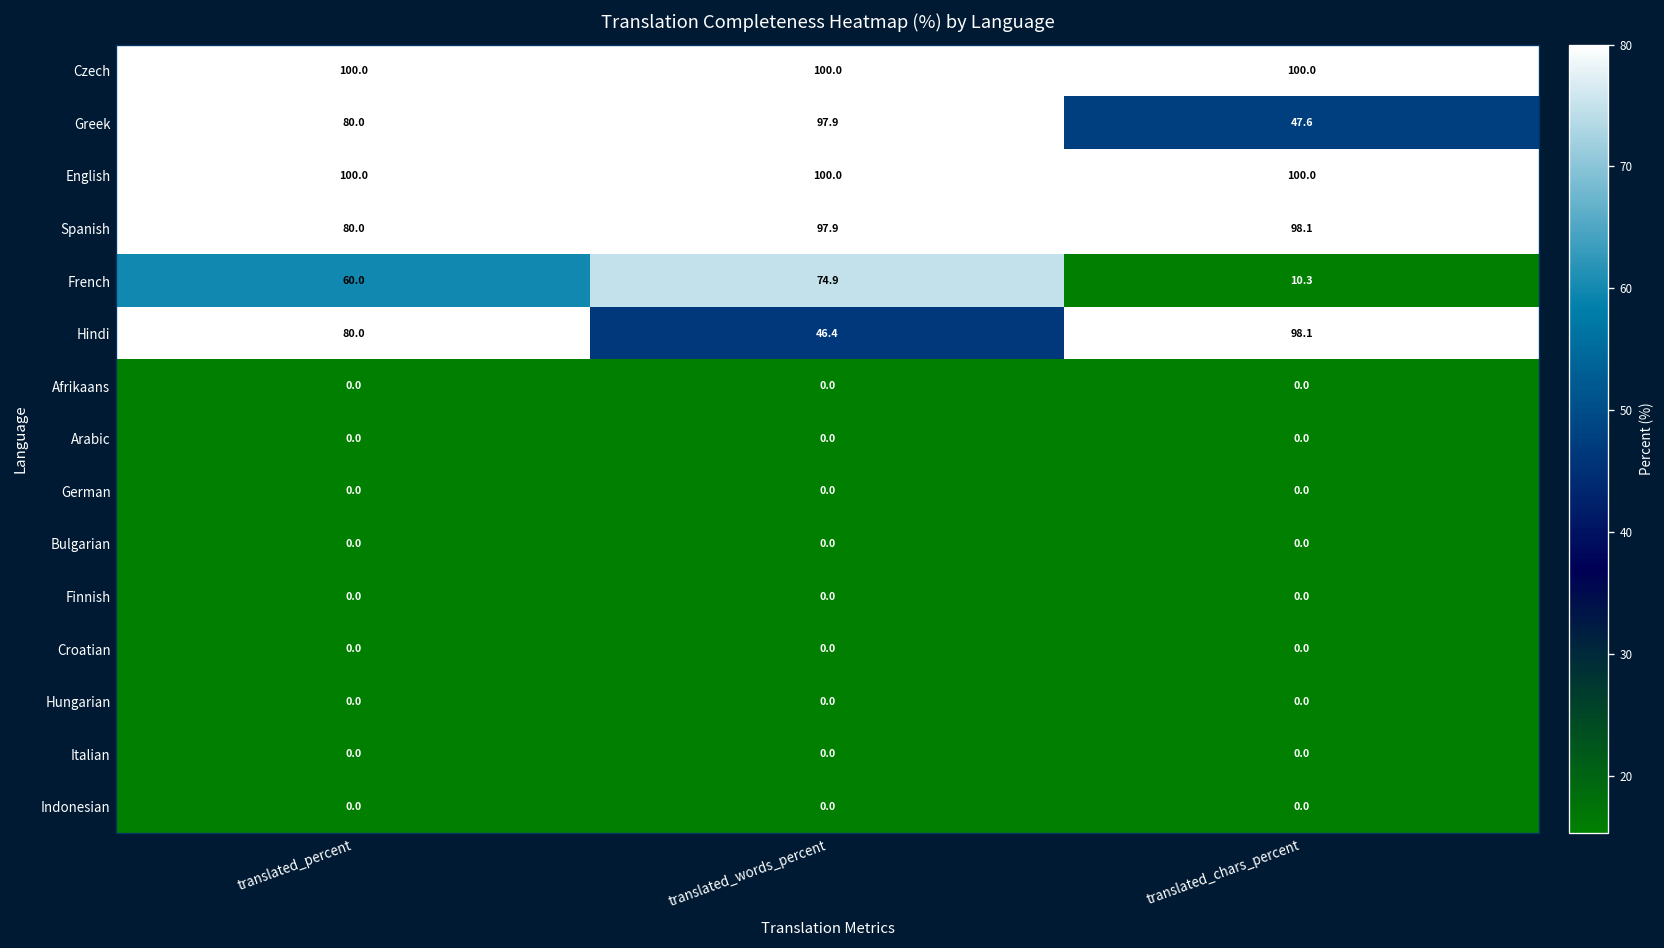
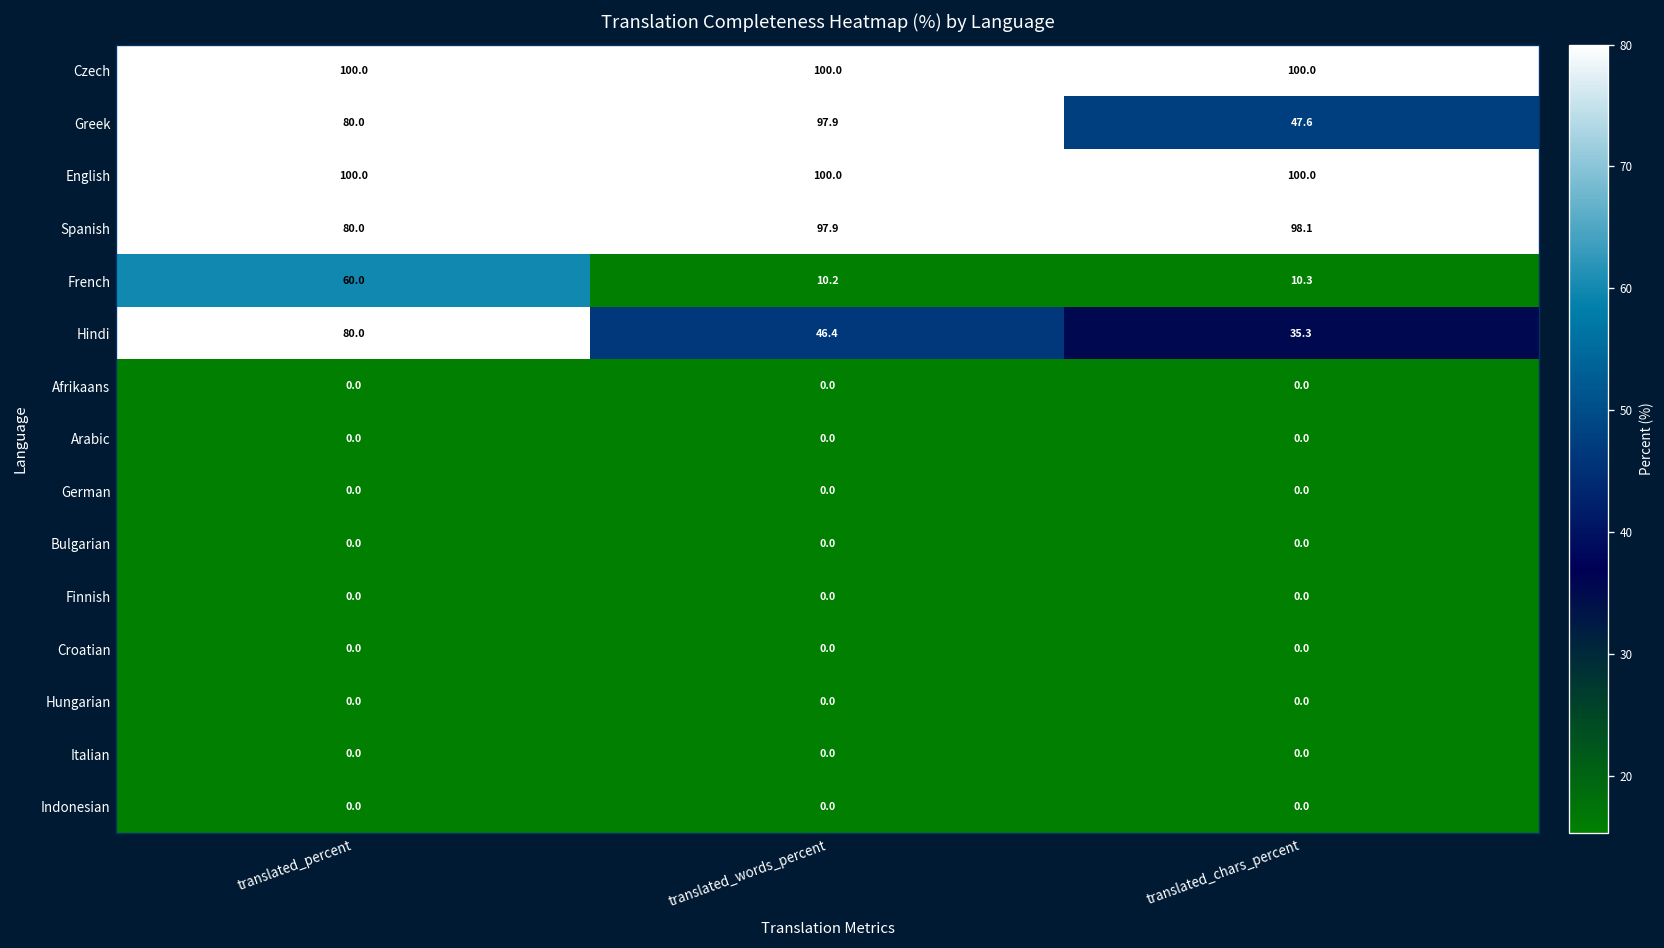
French, translated_words_percent: 74.9 -> 10.2
Hindi, translated_chars_percent: 98.1 -> 35.3
